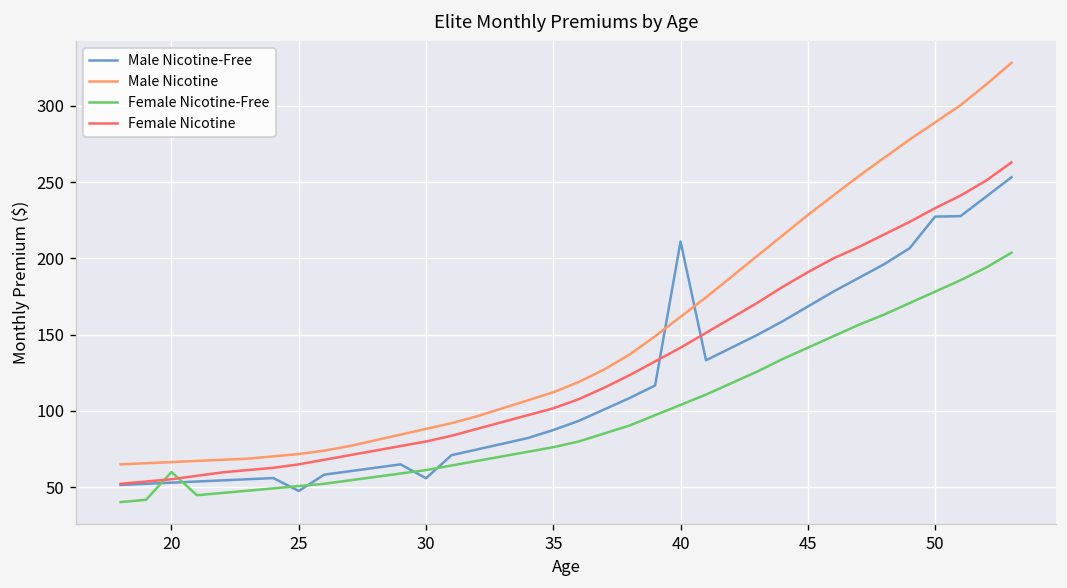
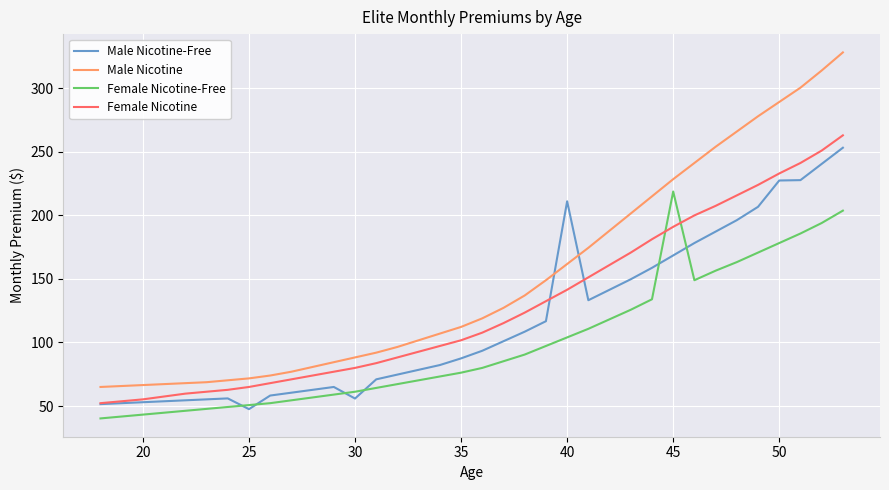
Female Nicotine-Free, 20: 60 -> 43
Female Nicotine-Free, 45: 142 -> 219
